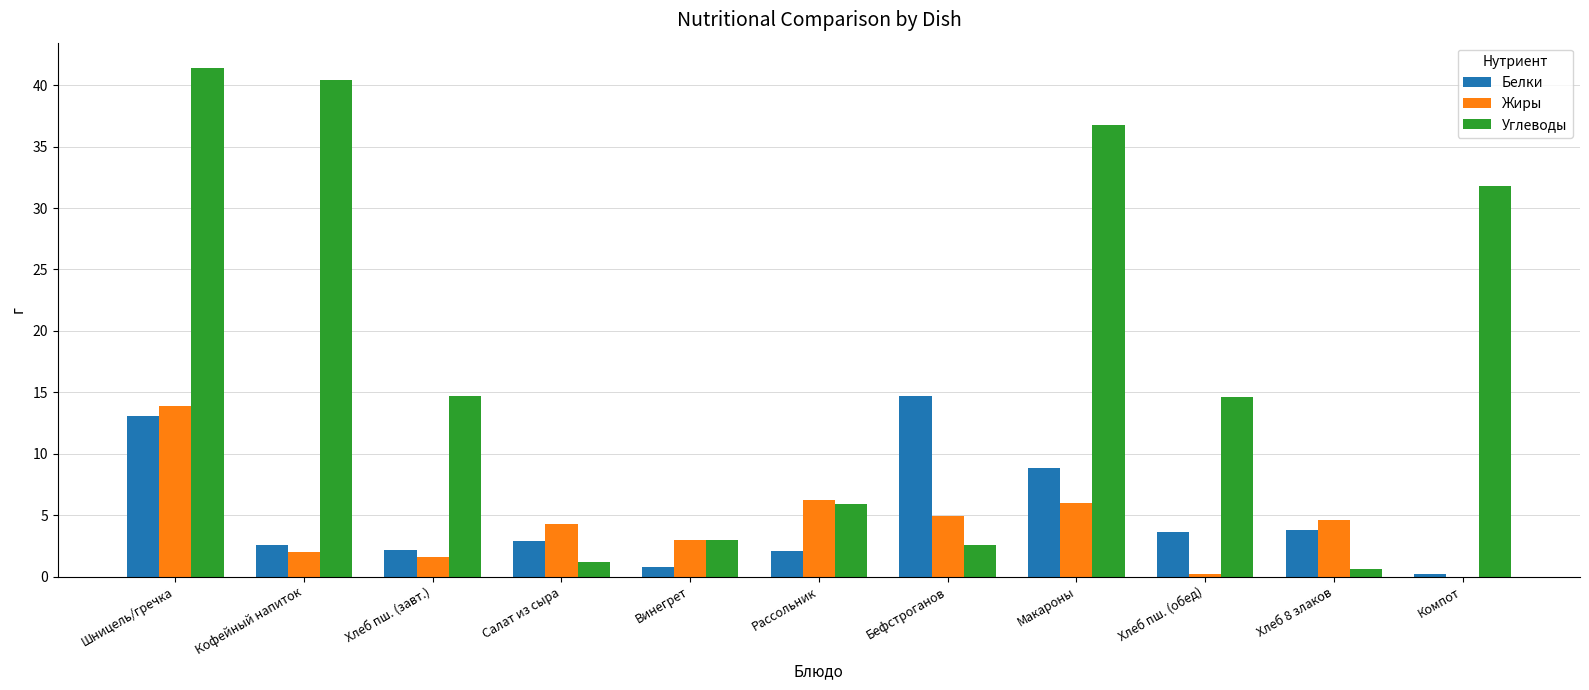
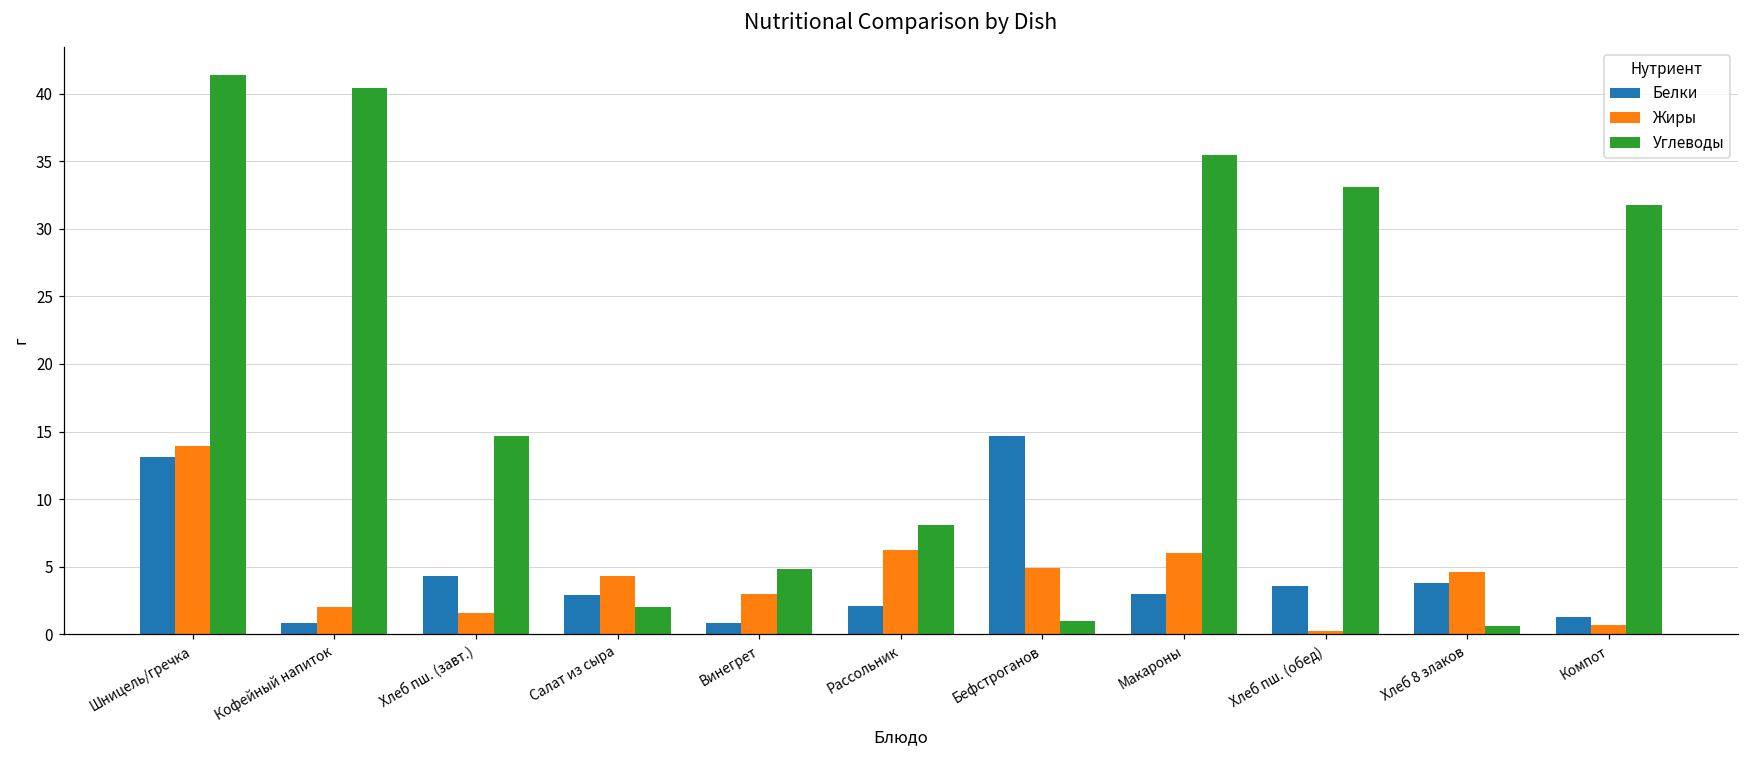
Белки, Кофейный напиток: 2.6 -> 0.8
Белки, Хлеб пш. (завт.): 2.2 -> 4.3
Углеводы, Салат из сыра: 1.2 -> 2.0
Углеводы, Винегрет: 3.0 -> 4.8
Углеводы, Рассольник: 5.9 -> 8.1
Углеводы, Бефстроганов: 2.6 -> 1.0
Белки, Макароны: 8.8 -> 3.0
Углеводы, Макароны: 36.8 -> 35.5
Углеводы, Хлеб пш. (обед): 14.6 -> 33.1
Белки, Компот: 0.2 -> 1.3
Жиры, Компот: 0.0 -> 0.7
